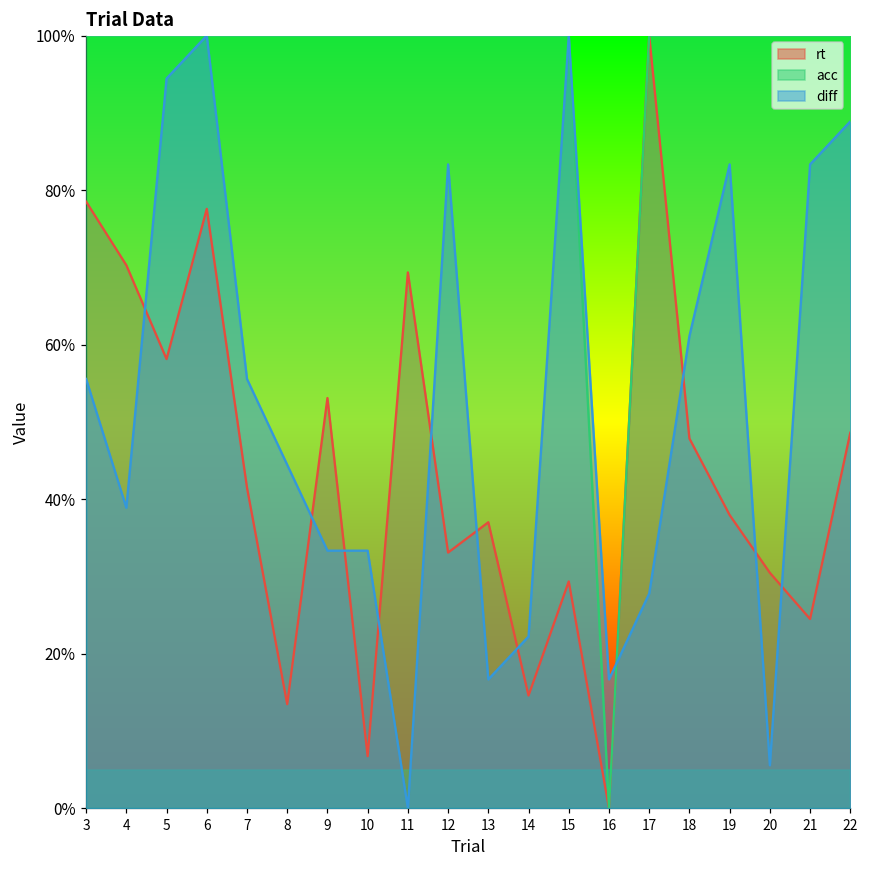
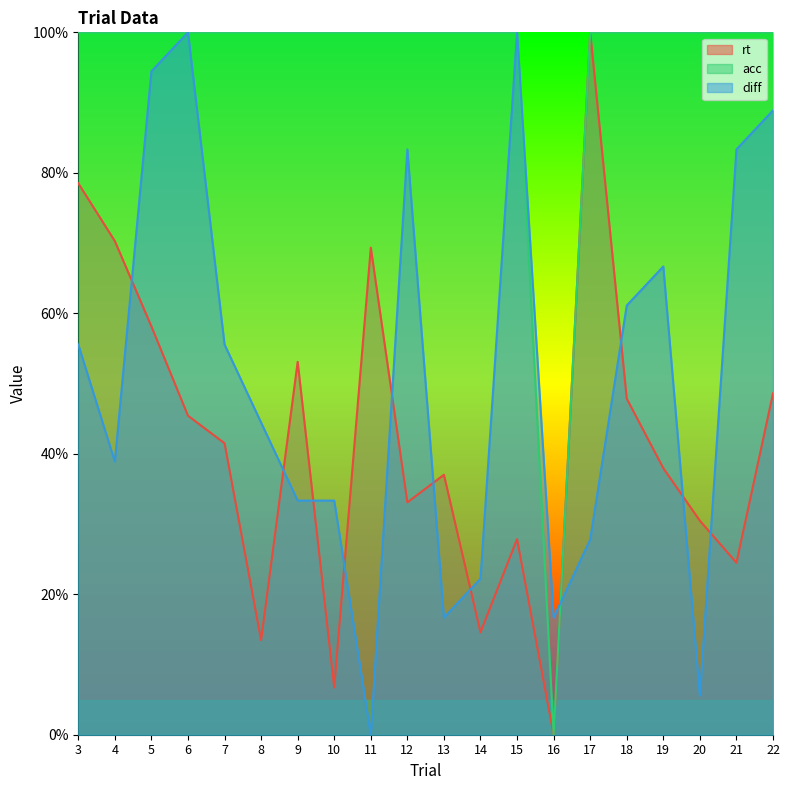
rt, 6: 78% -> 45%
rt, 15: 29% -> 28%
diff, 19: 83% -> 67%
